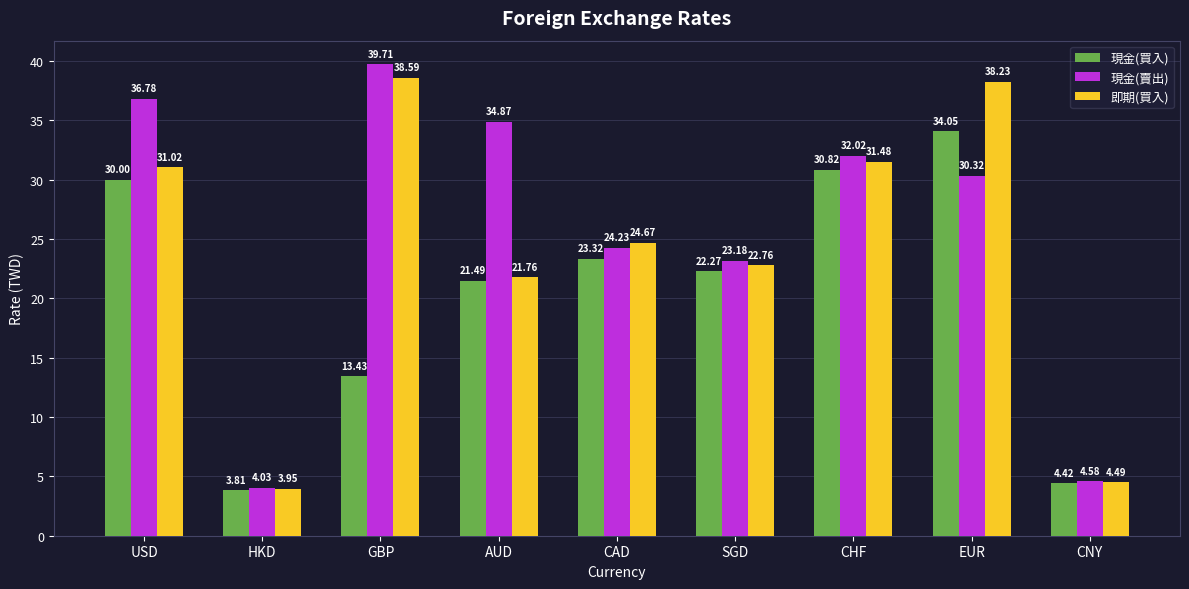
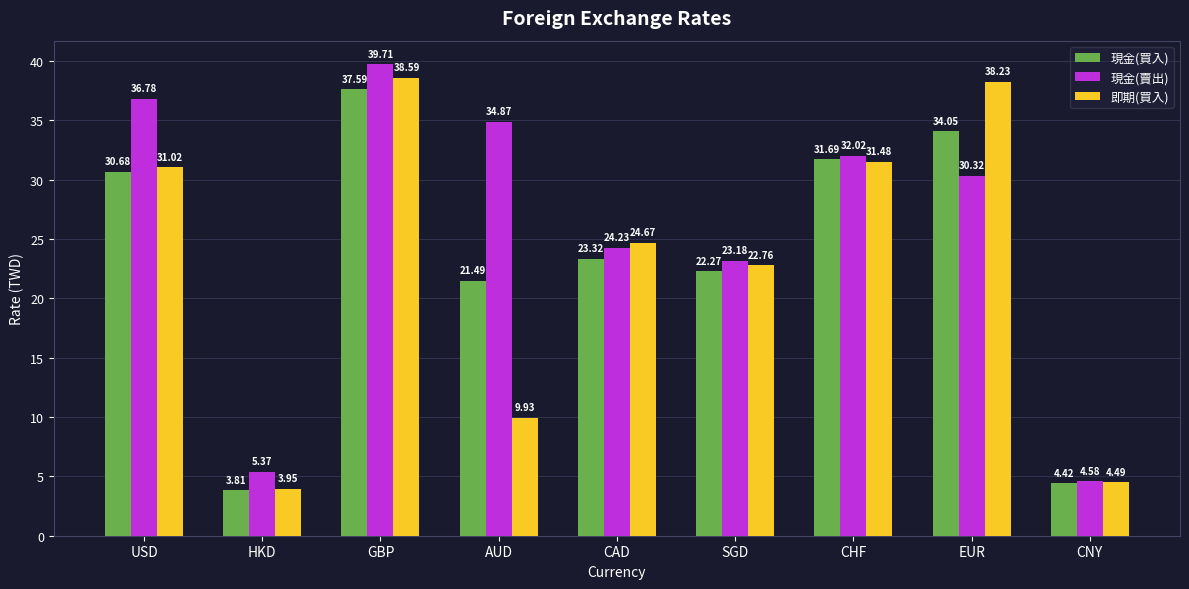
現金(買入), USD: 30.00 -> 30.68
現金(賣出), HKD: 4.03 -> 5.37
現金(買入), GBP: 13.43 -> 37.59
即期(買入), AUD: 21.76 -> 9.93
現金(買入), CHF: 30.82 -> 31.69
